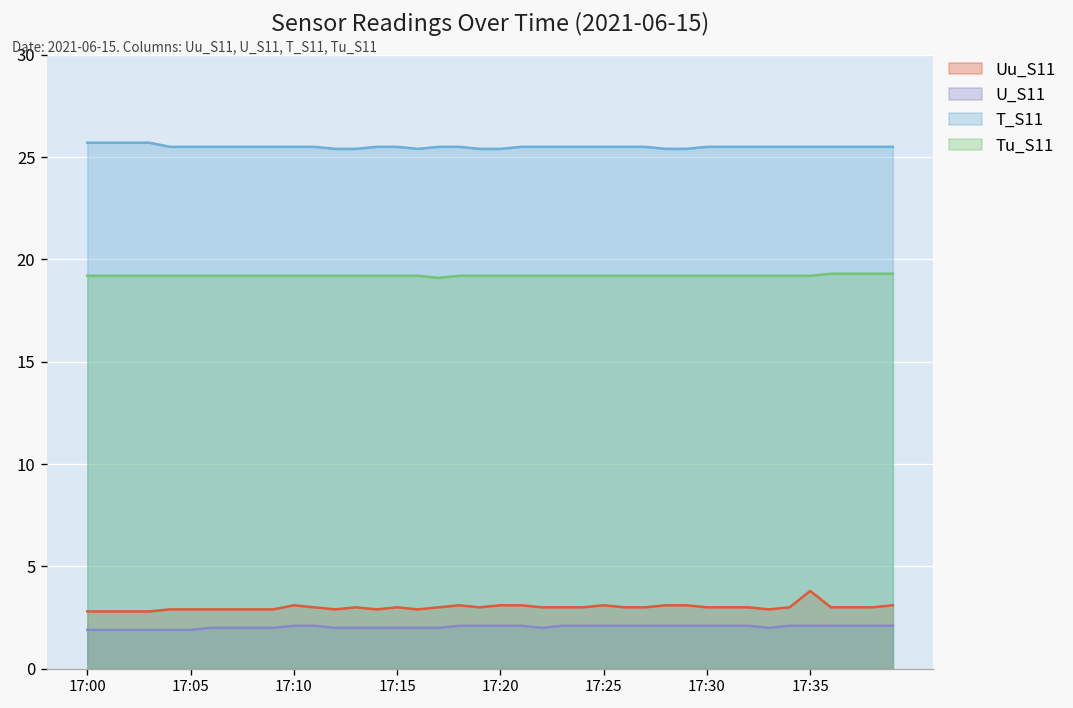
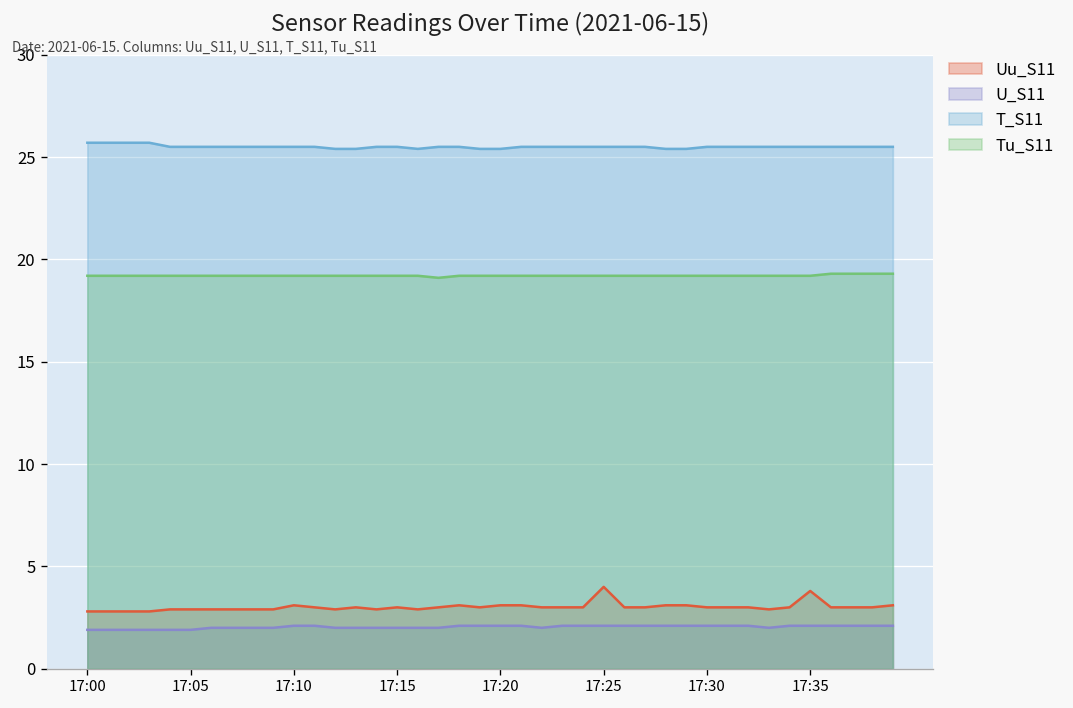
Uu_S11, 17:25: 3.1 -> 4.0
